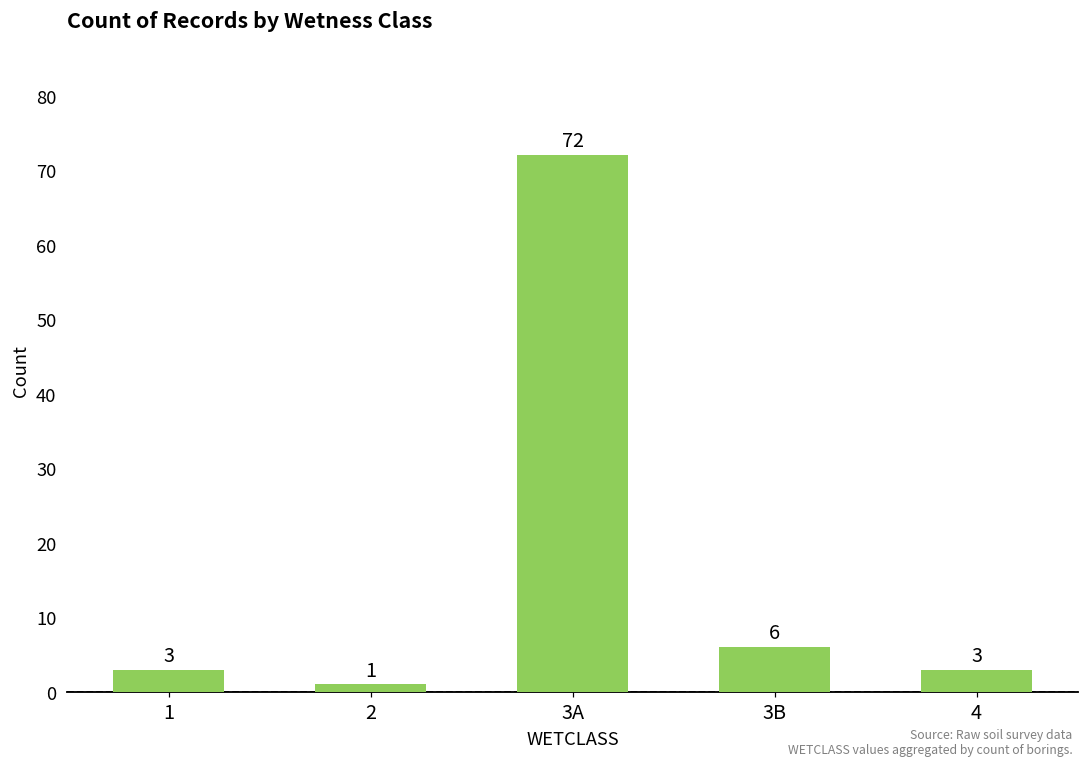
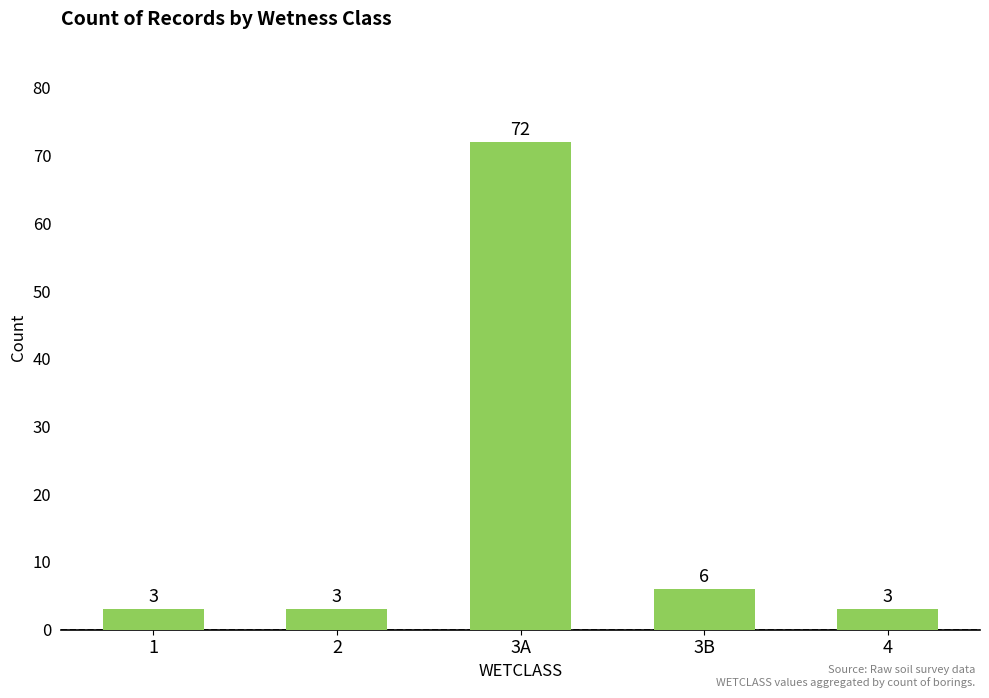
2: 1 -> 3
